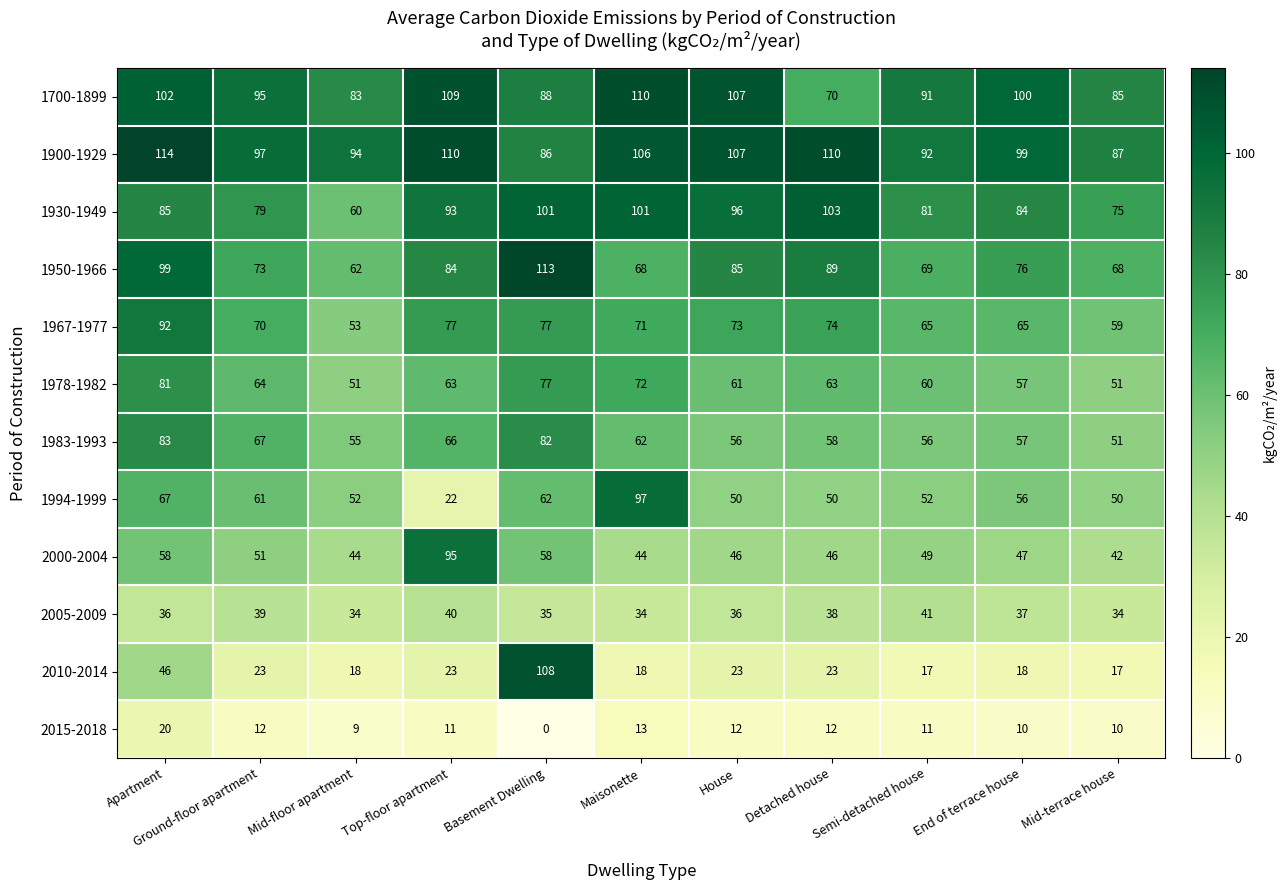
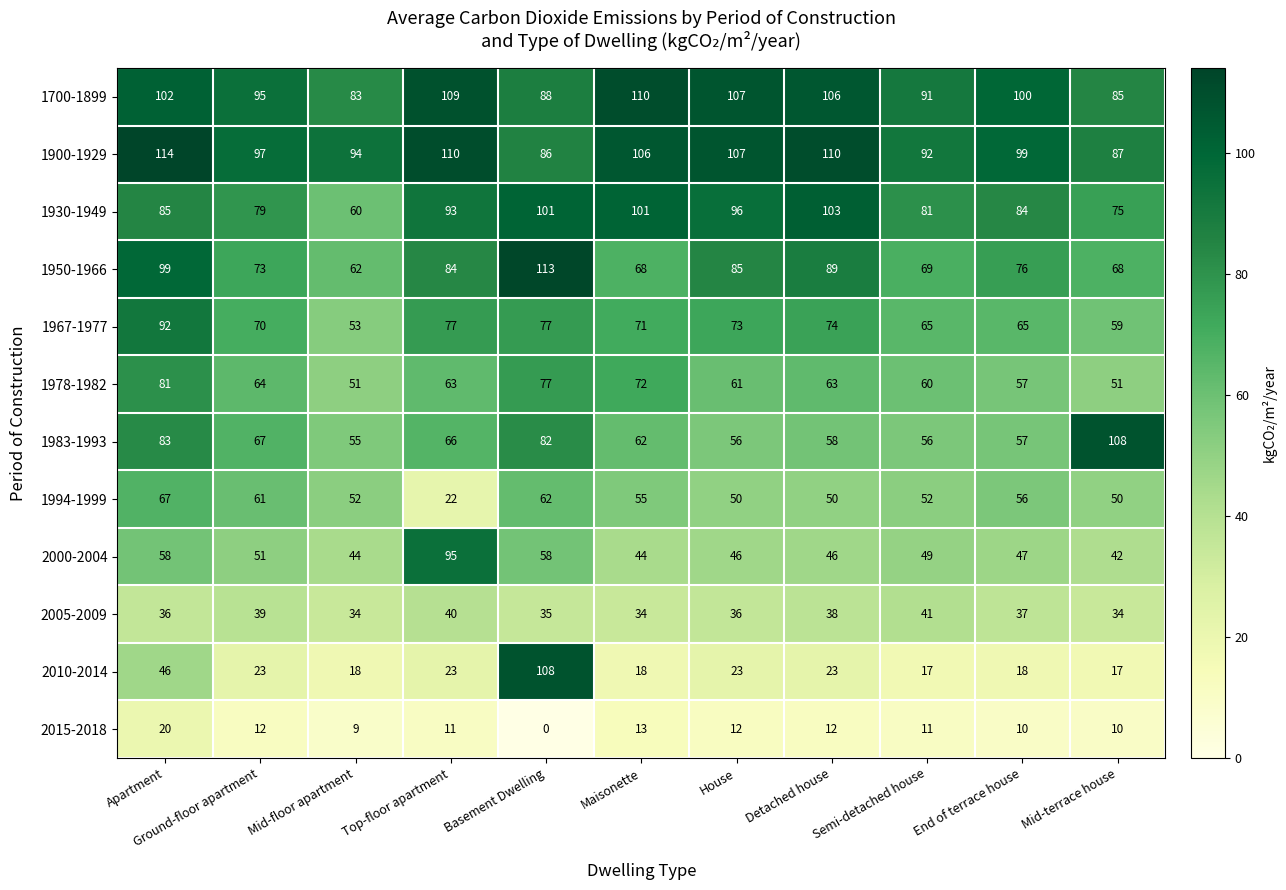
1700-1899, Detached house: 70 -> 106
1983-1993, Mid-terrace house: 51 -> 108
1994-1999, Maisonette: 97 -> 55
